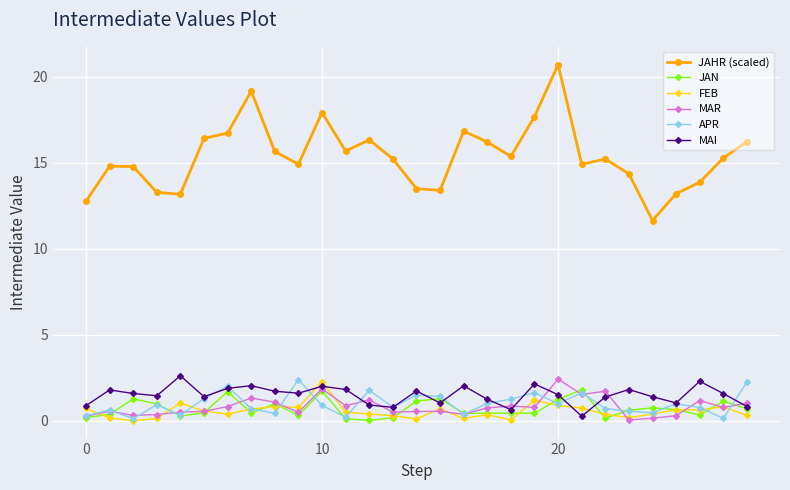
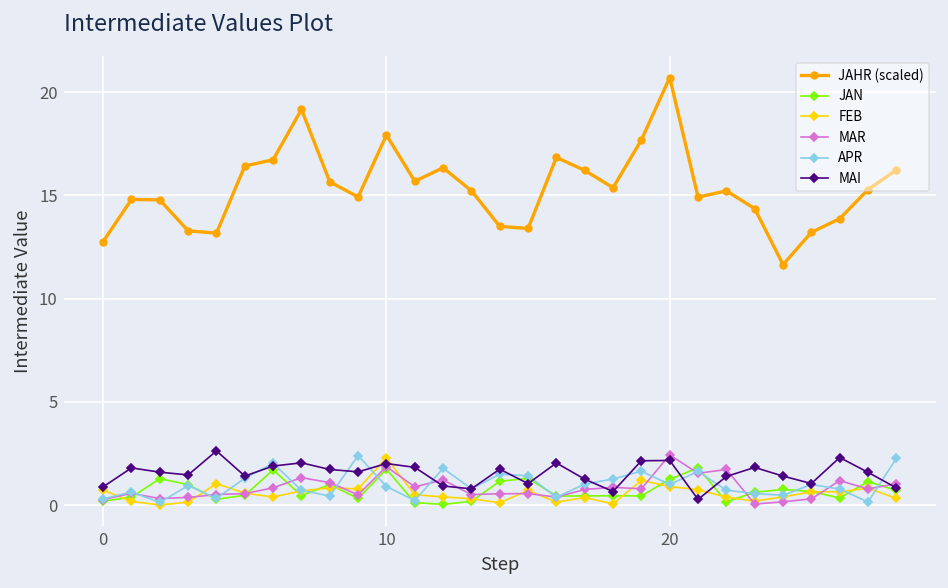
MAI, 20: 1.5 -> 2.2
